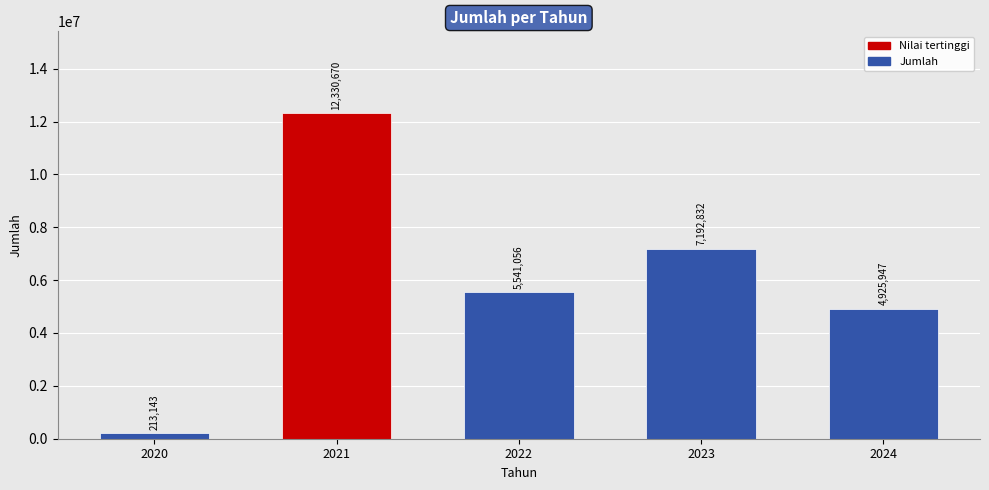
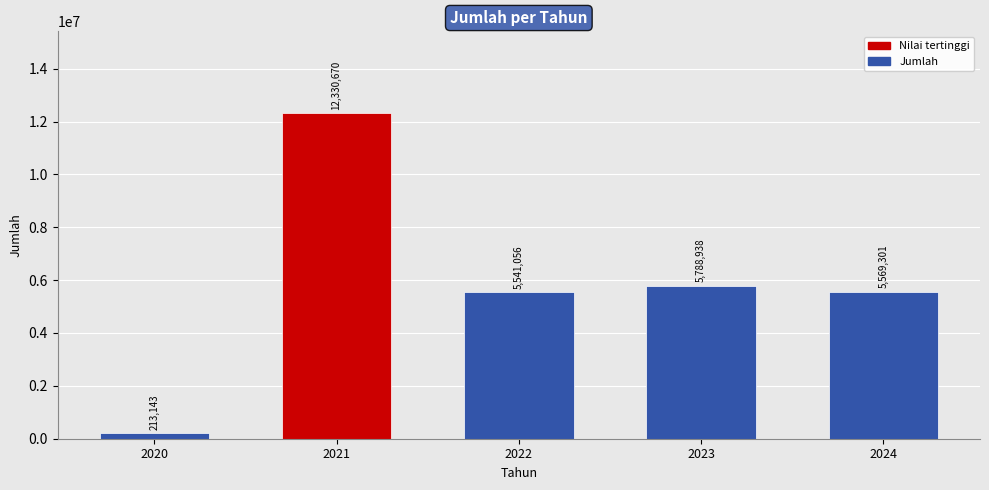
2023: 7,192,832 -> 5,788,938
2024: 4,925,947 -> 5,569,301
